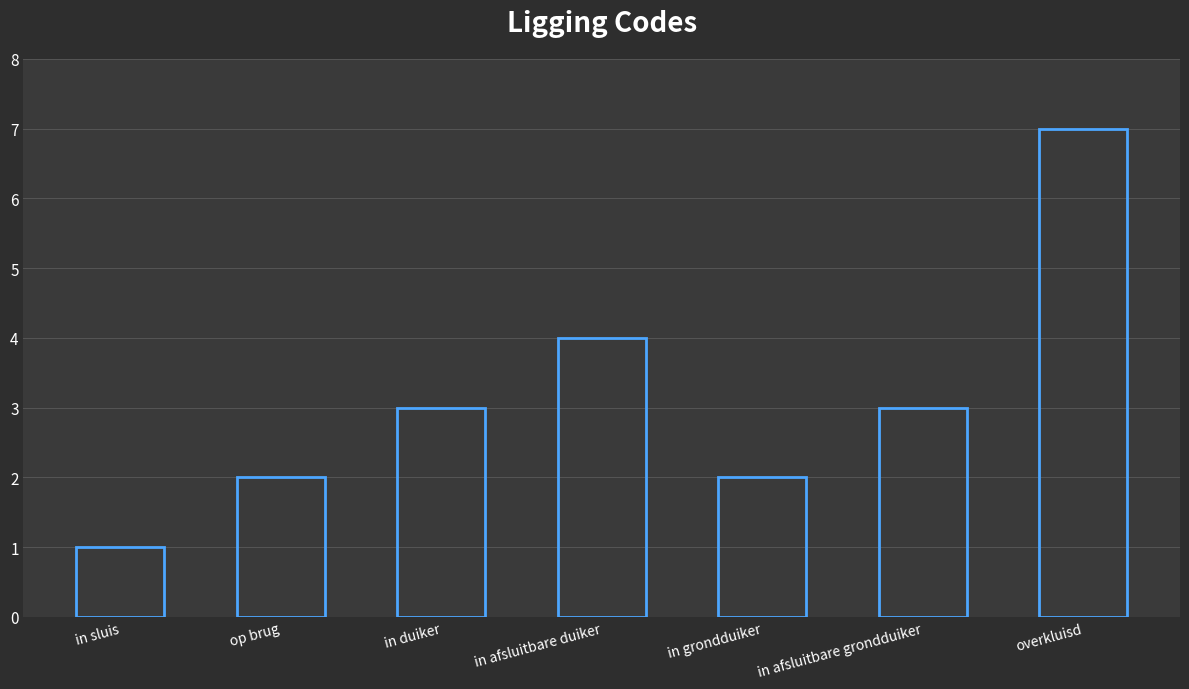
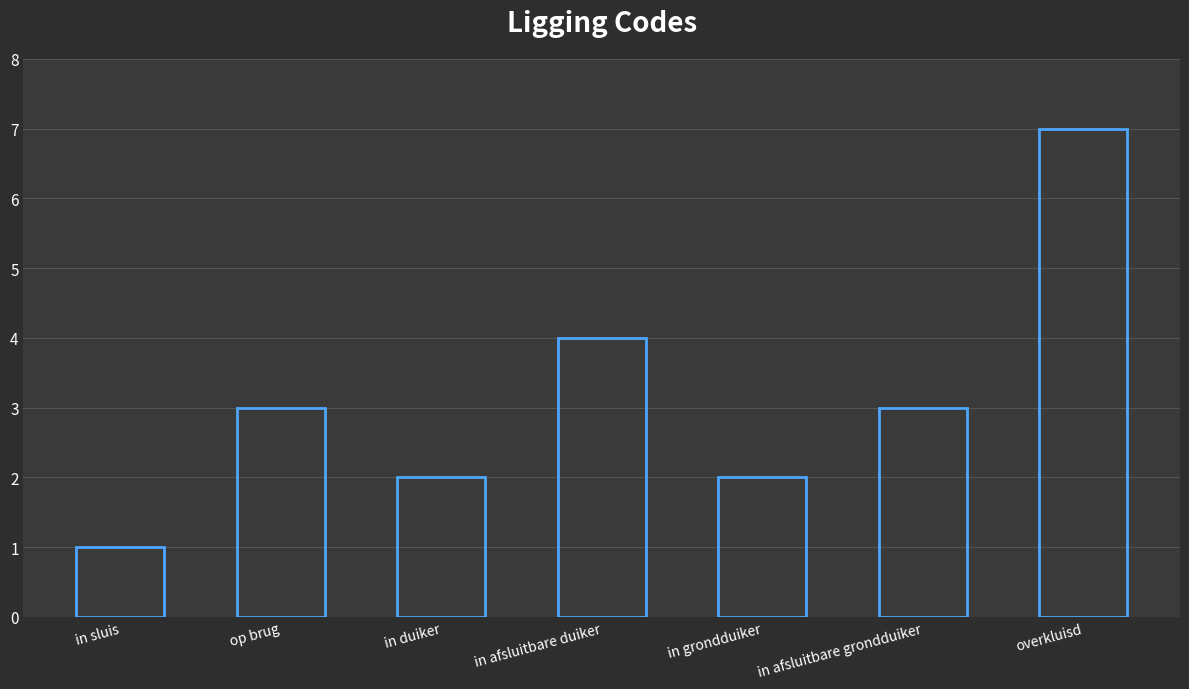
op brug: 2 -> 3
in duiker: 3 -> 2
